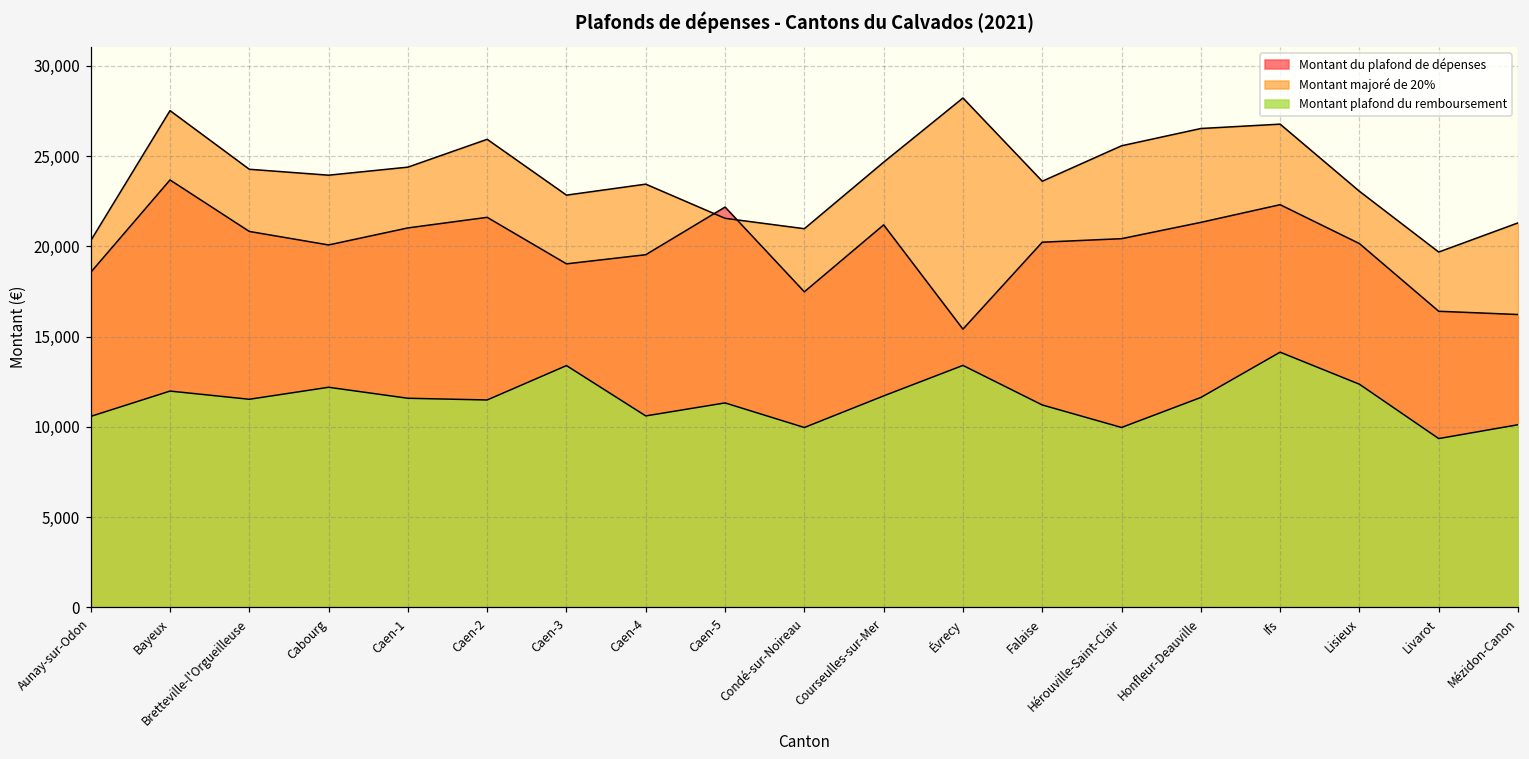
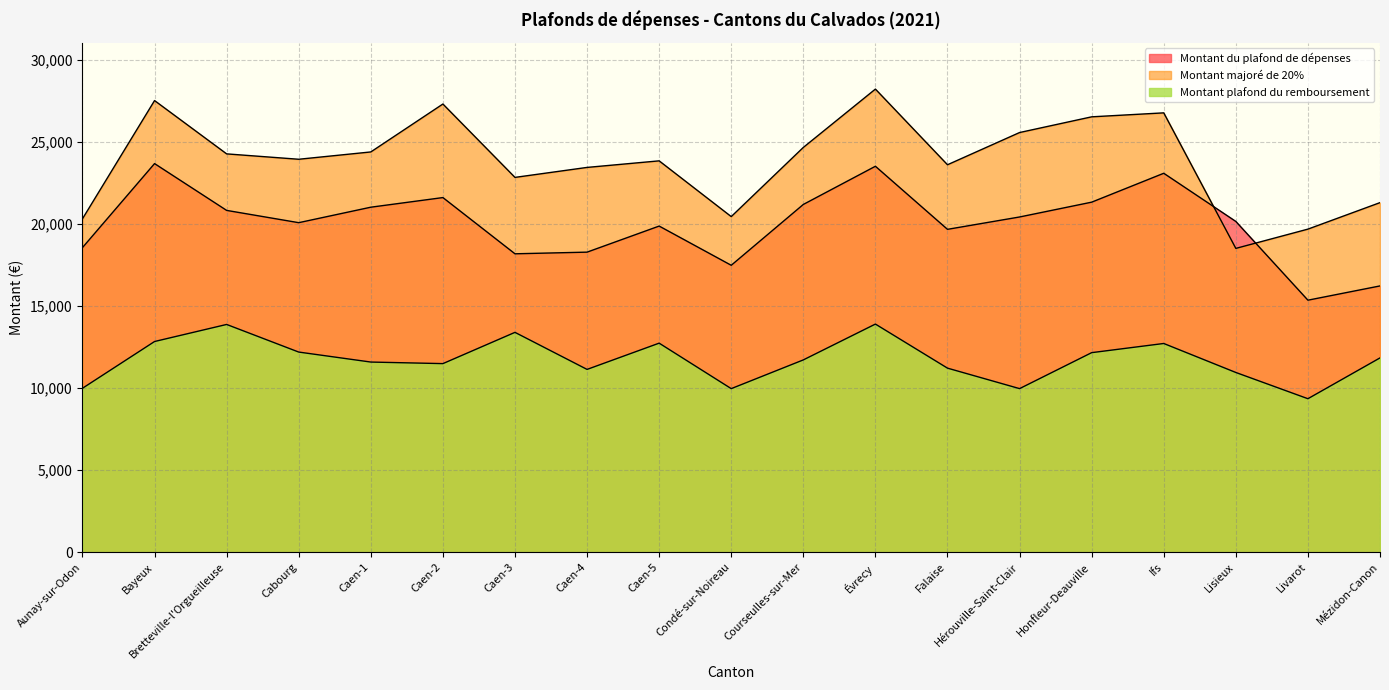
Montant plafond du remboursement, Aunay-sur-Odon: 10,600 -> 10,000
Montant plafond du remboursement, Bayeux: 12,000 -> 12,800
Montant plafond du remboursement, Bretteville-l'Orgueilleuse: 11,500 -> 13,900
Montant majoré de 20%, Caen-2: 25,900 -> 27,300
Montant du plafond de dépenses, Caen-3: 19,000 -> 18,200
Montant du plafond de dépenses, Caen-4: 19,500 -> 18,300
Montant plafond du remboursement, Caen-4: 10,600 -> 11,100
Montant du plafond de dépenses, Caen-5: 22,200 -> 19,900
Montant majoré de 20%, Caen-5: 21,600 -> 23,900
Montant plafond du remboursement, Caen-5: 11,300 -> 12,700
Montant majoré de 20%, Condé-sur-Noireau: 21,000 -> 20,500
Montant du plafond de dépenses, Évrecy: 15,400 -> 23,500
Montant plafond du remboursement, Évrecy: 13,400 -> 13,900
Montant du plafond de dépenses, Falaise: 20,200 -> 19,700
Montant plafond du remboursement, Honfleur-Deauville: 11,600 -> 12,200
Montant du plafond de dépenses, Ifs: 22,300 -> 23,100
Montant plafond du remboursement, Ifs: 14,100 -> 12,700
Montant majoré de 20%, Lisieux: 23,100 -> 18,500
Montant plafond du remboursement, Lisieux: 12,400 -> 11,000
Montant du plafond de dépenses, Livarot: 16,400 -> 15,400
Montant plafond du remboursement, Mézidon-Canon: 10,100 -> 11,800
